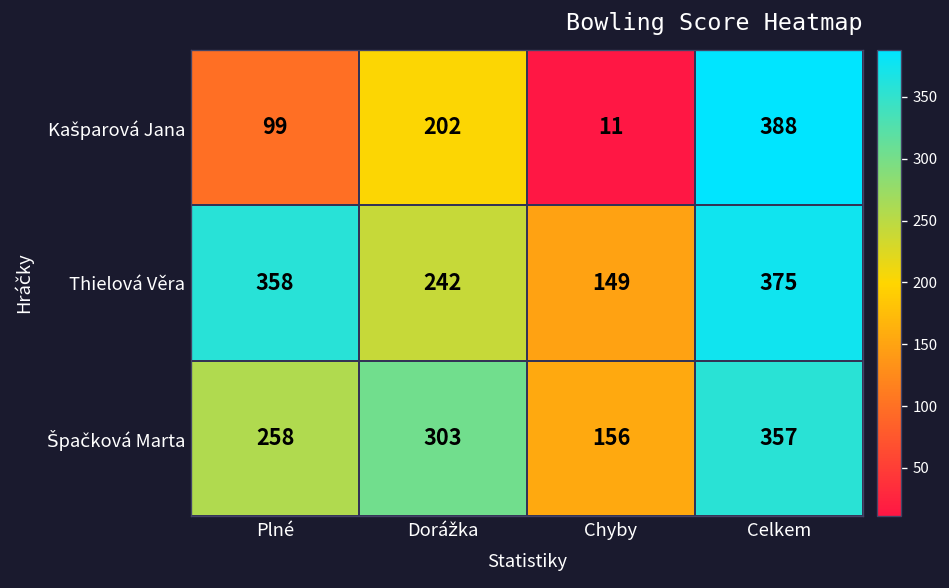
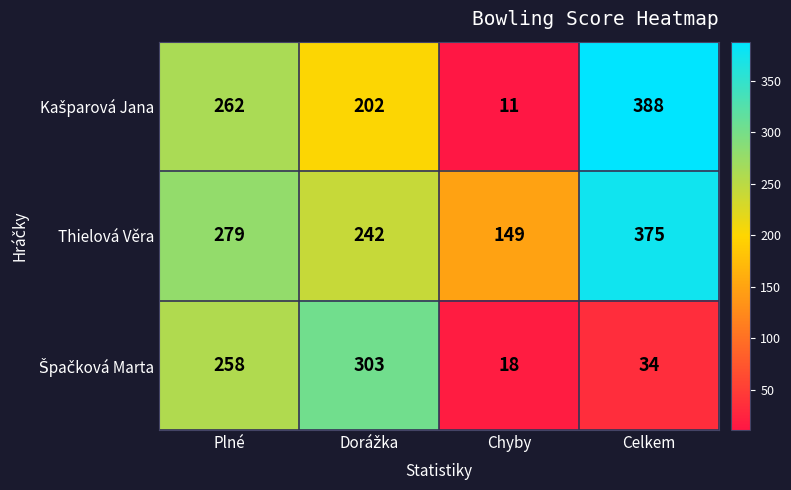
Kašparová Jana, Plné: 99 -> 262
Thielová Věra, Plné: 358 -> 279
Špačková Marta, Chyby: 156 -> 18
Špačková Marta, Celkem: 357 -> 34
